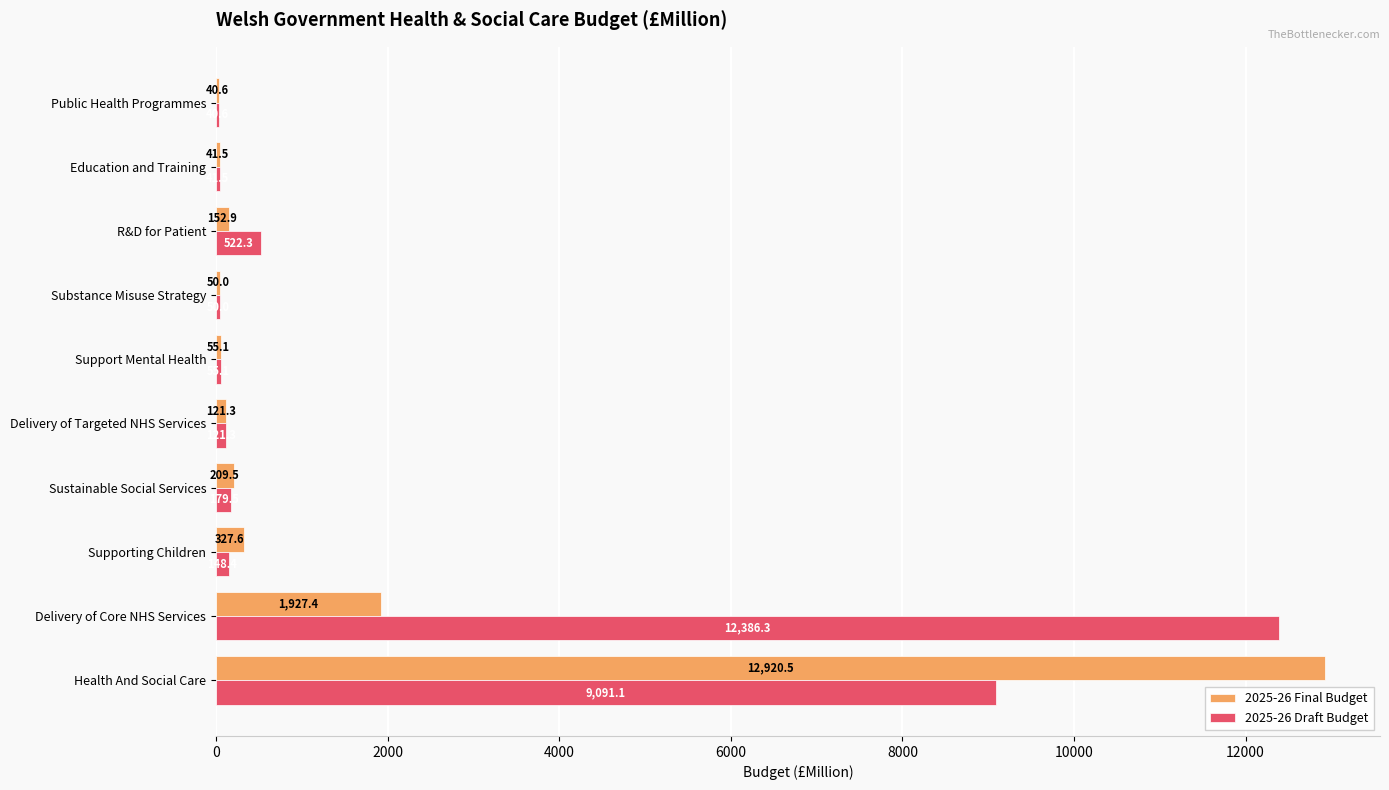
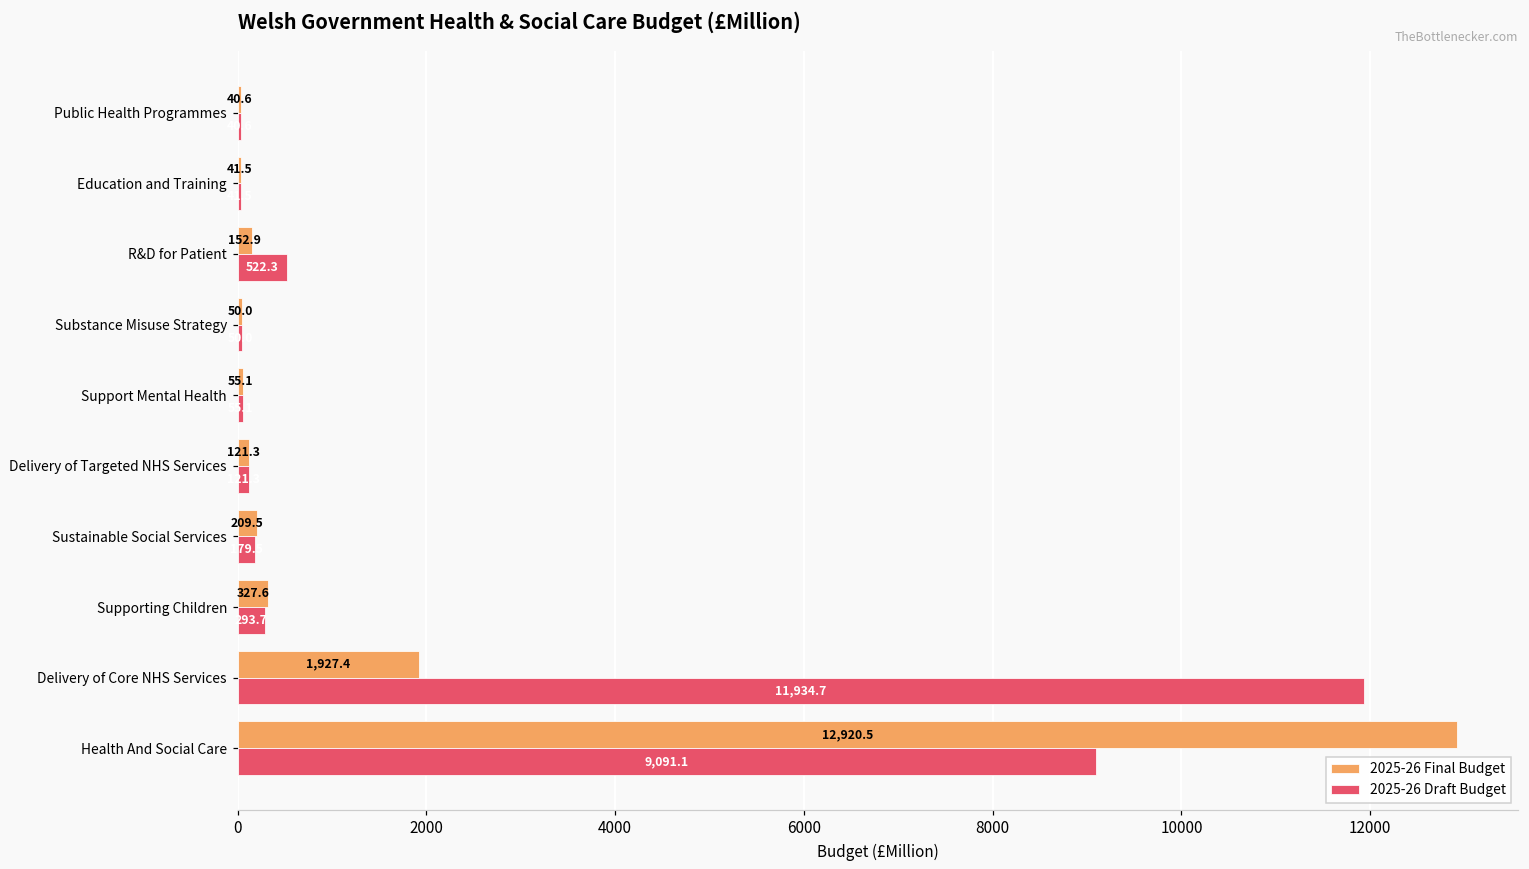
2025-26 Draft Budget, Supporting Children: 100 -> 300
2025-26 Draft Budget, Delivery of Core NHS Services: 12,386.3 -> 11,934.7
